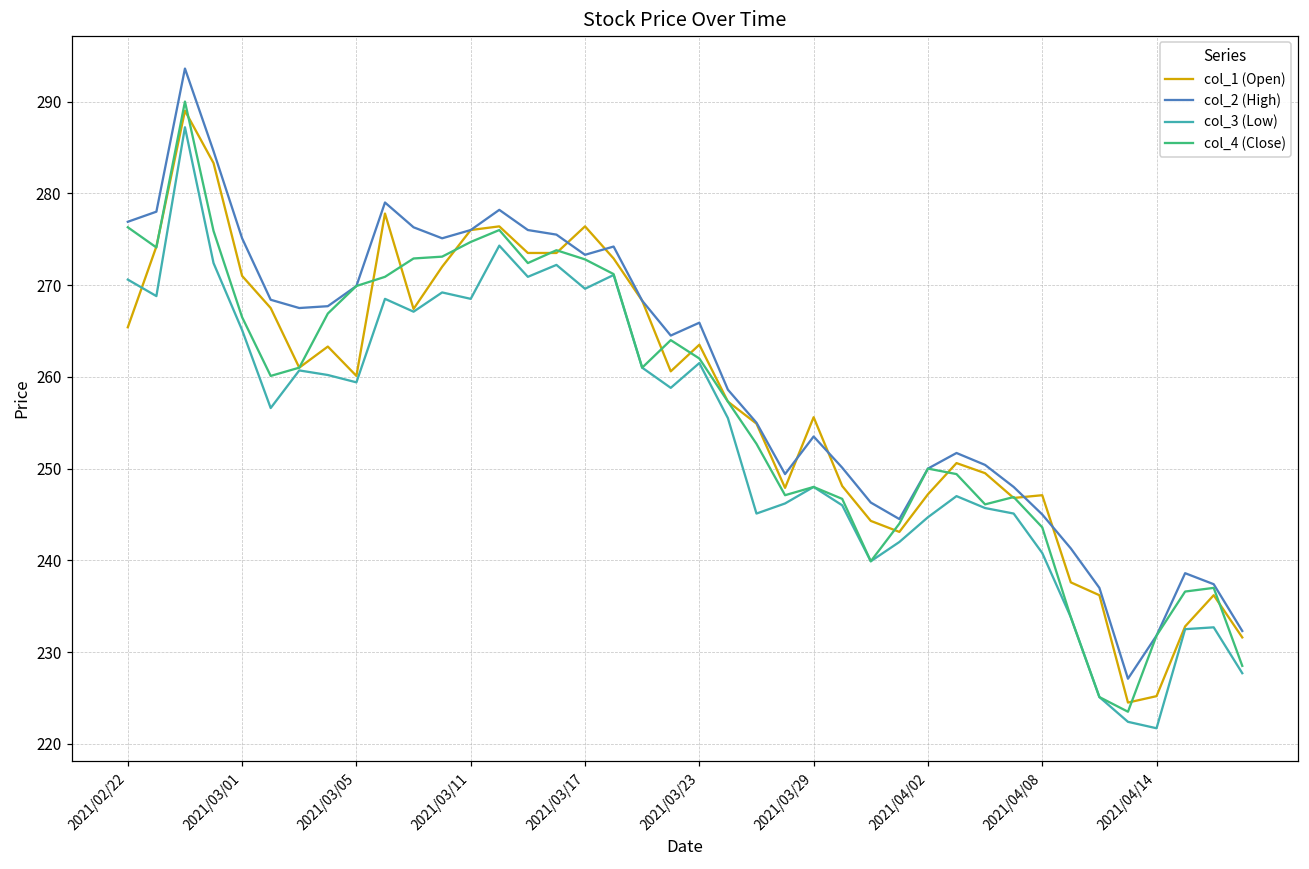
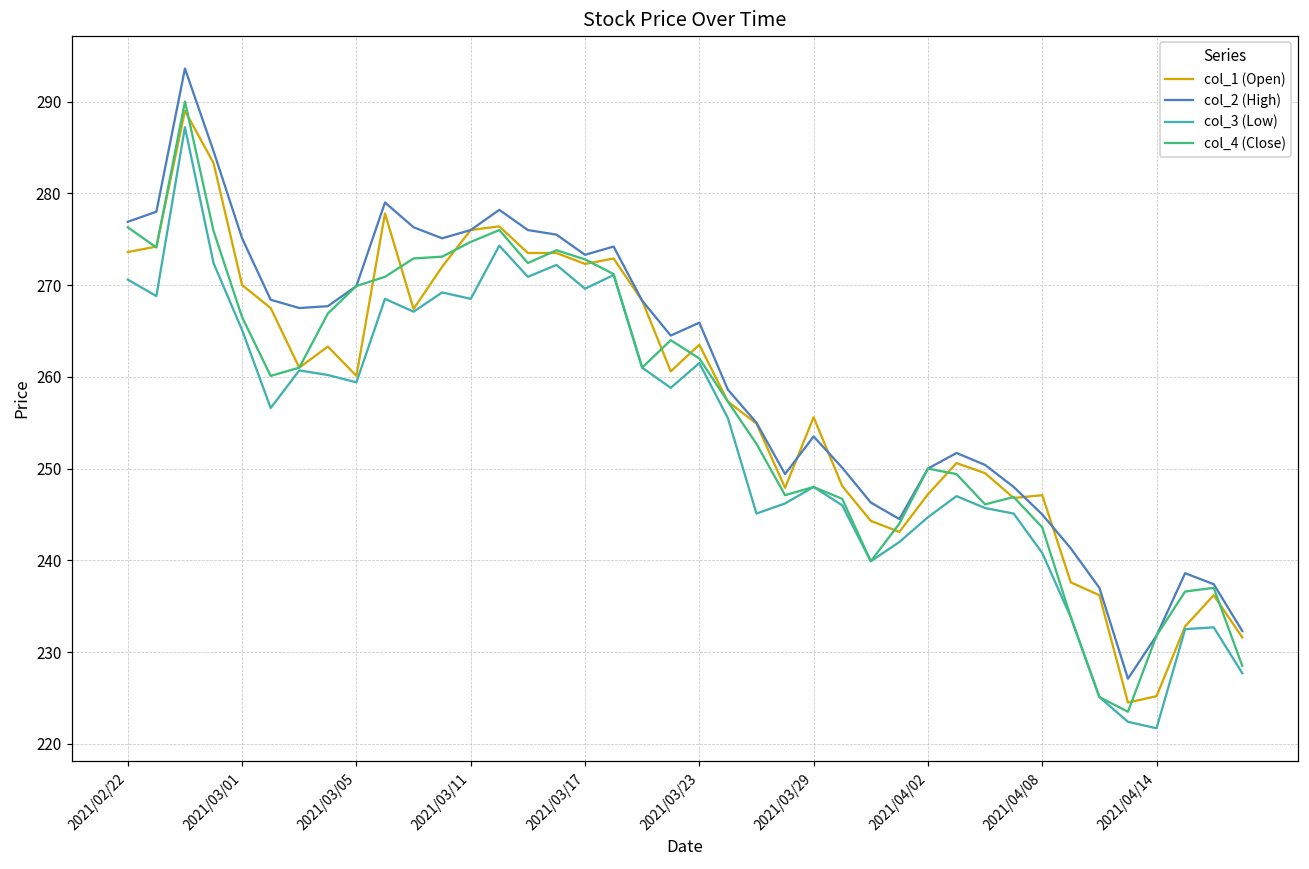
col_1 (Open), 2021/02/22: 265 -> 274
col_1 (Open), 2021/03/01: 271 -> 270
col_1 (Open), 2021/03/17: 276 -> 272
